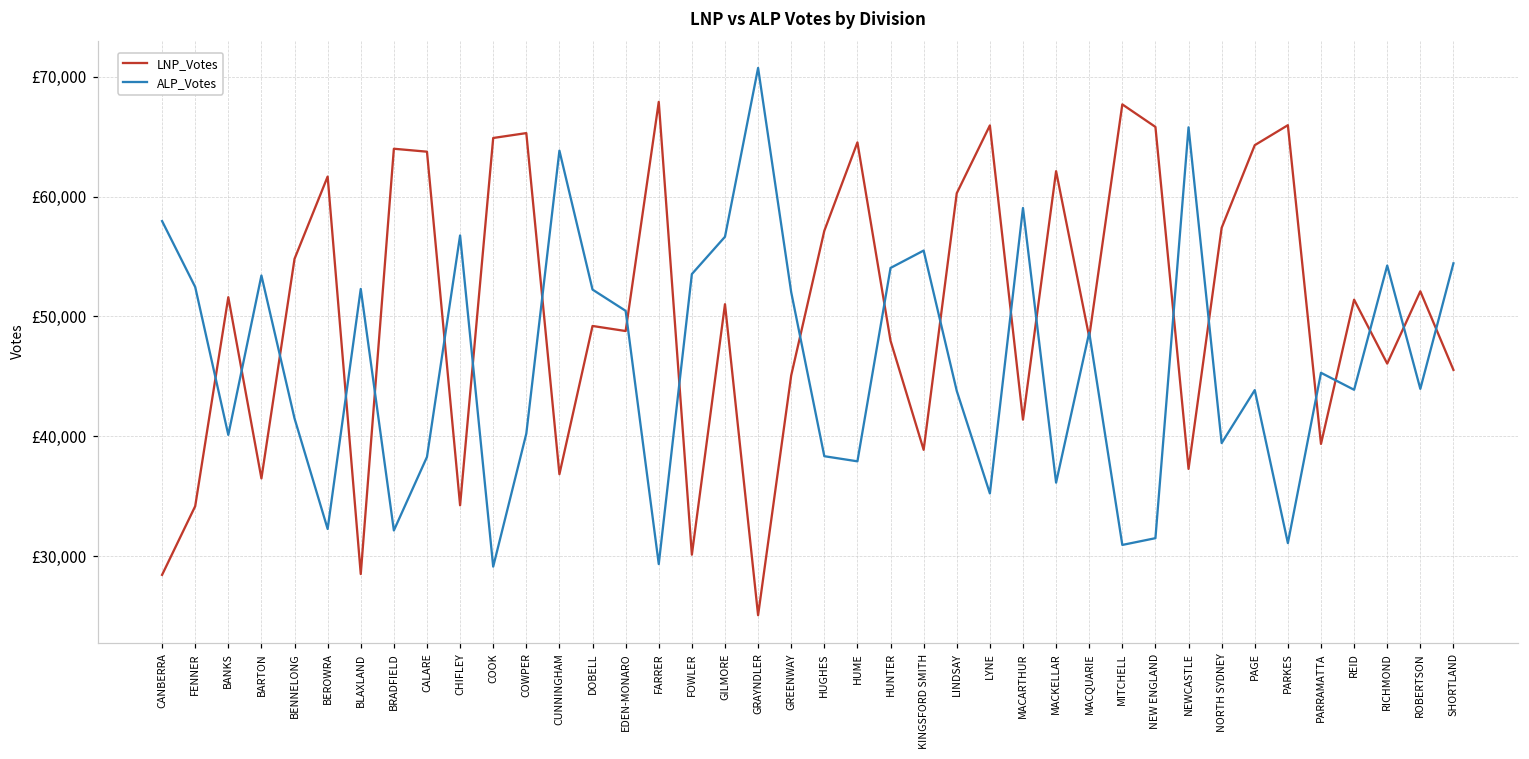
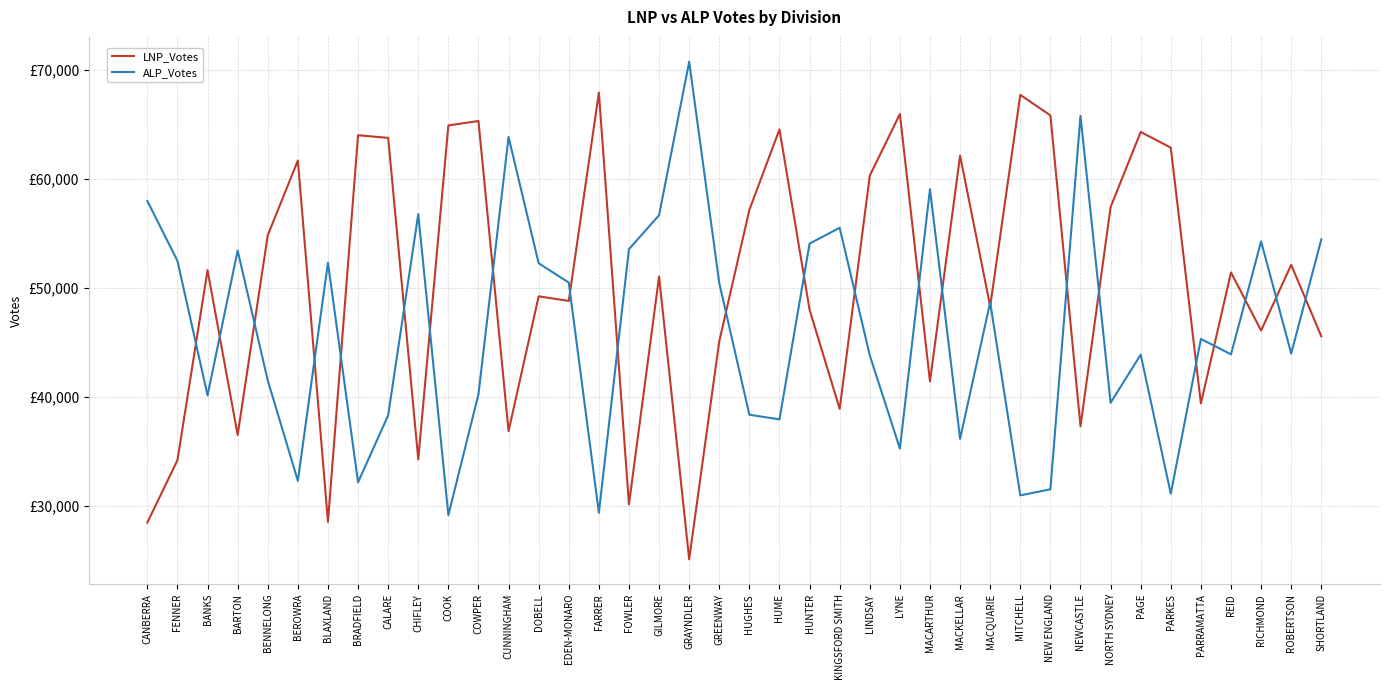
ALP_Votes, GREENWAY: £52,000 -> £50,400
LNP_Votes, PARKES: £66,000 -> £62,900
